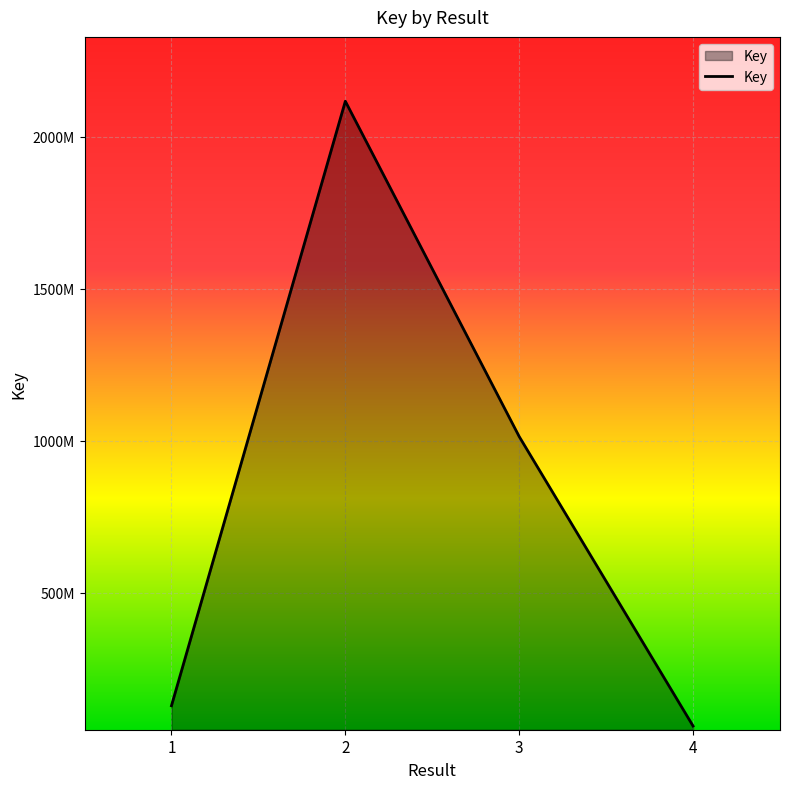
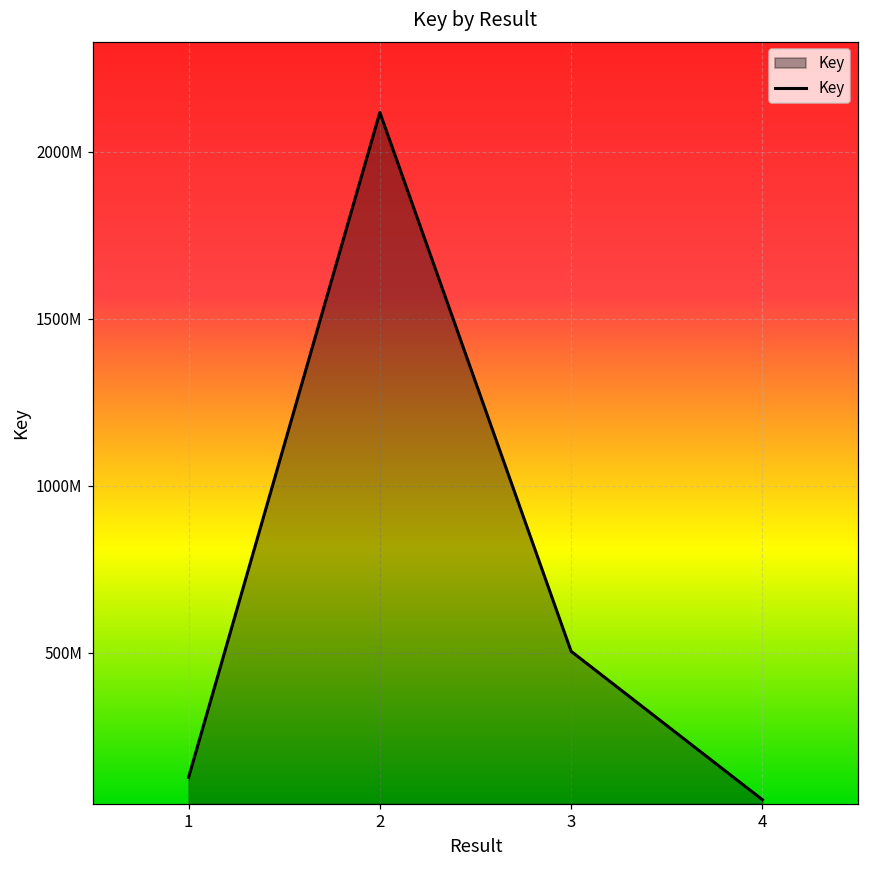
3: 1010000000 -> 510000000
